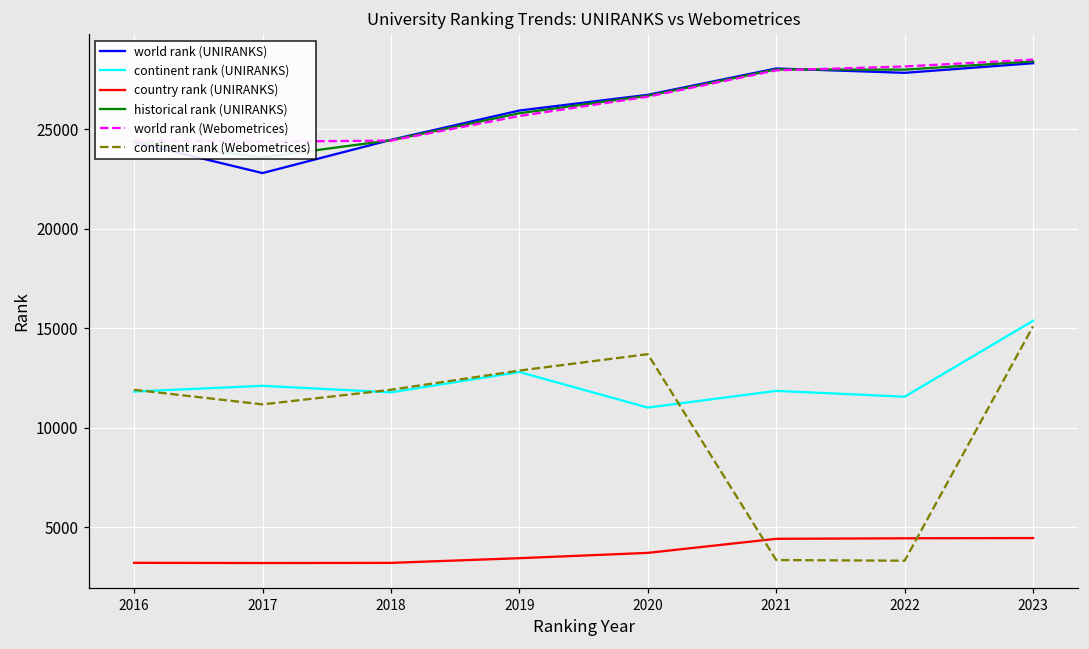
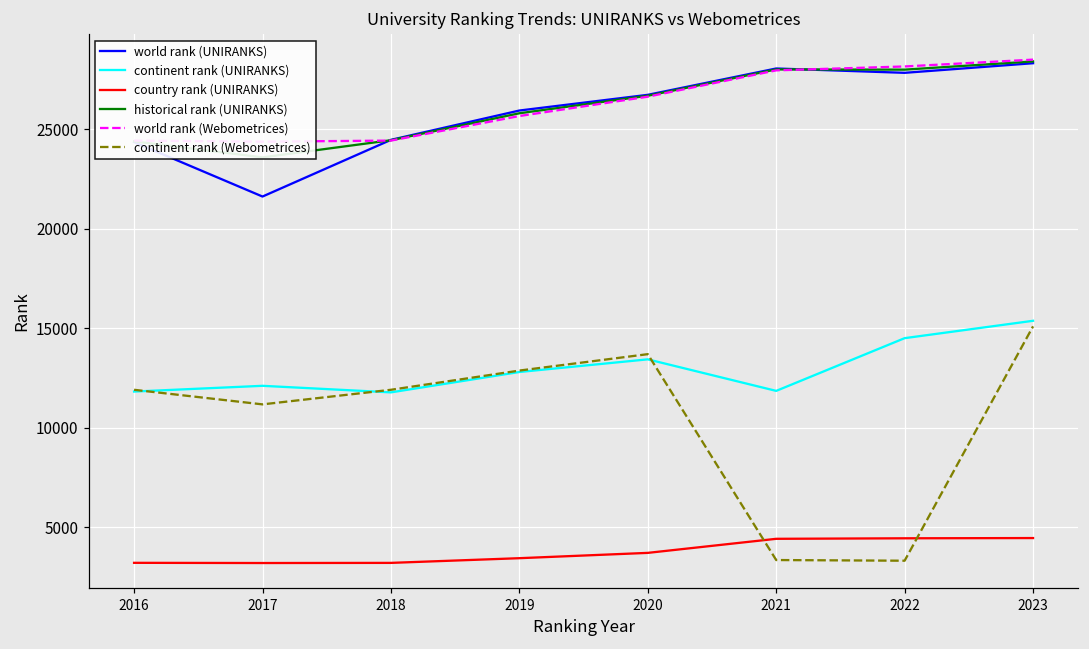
world rank (UNIRANKS), 2017: 22800 -> 21600
continent rank (UNIRANKS), 2020: 11000 -> 13400
continent rank (UNIRANKS), 2022: 11600 -> 14500
